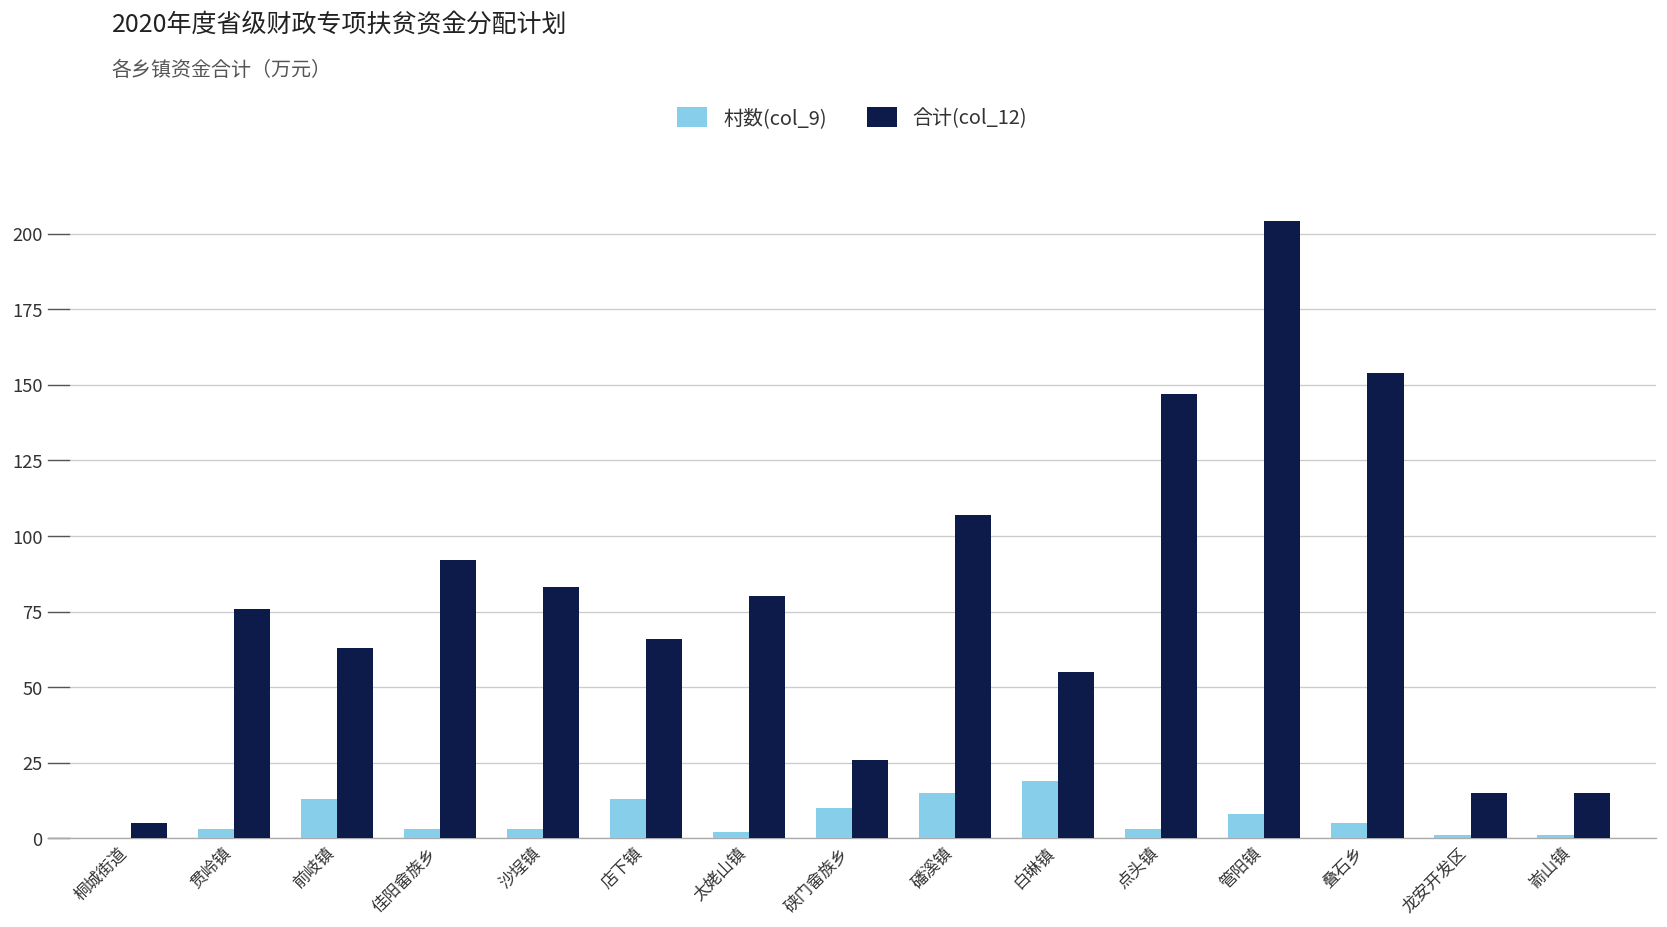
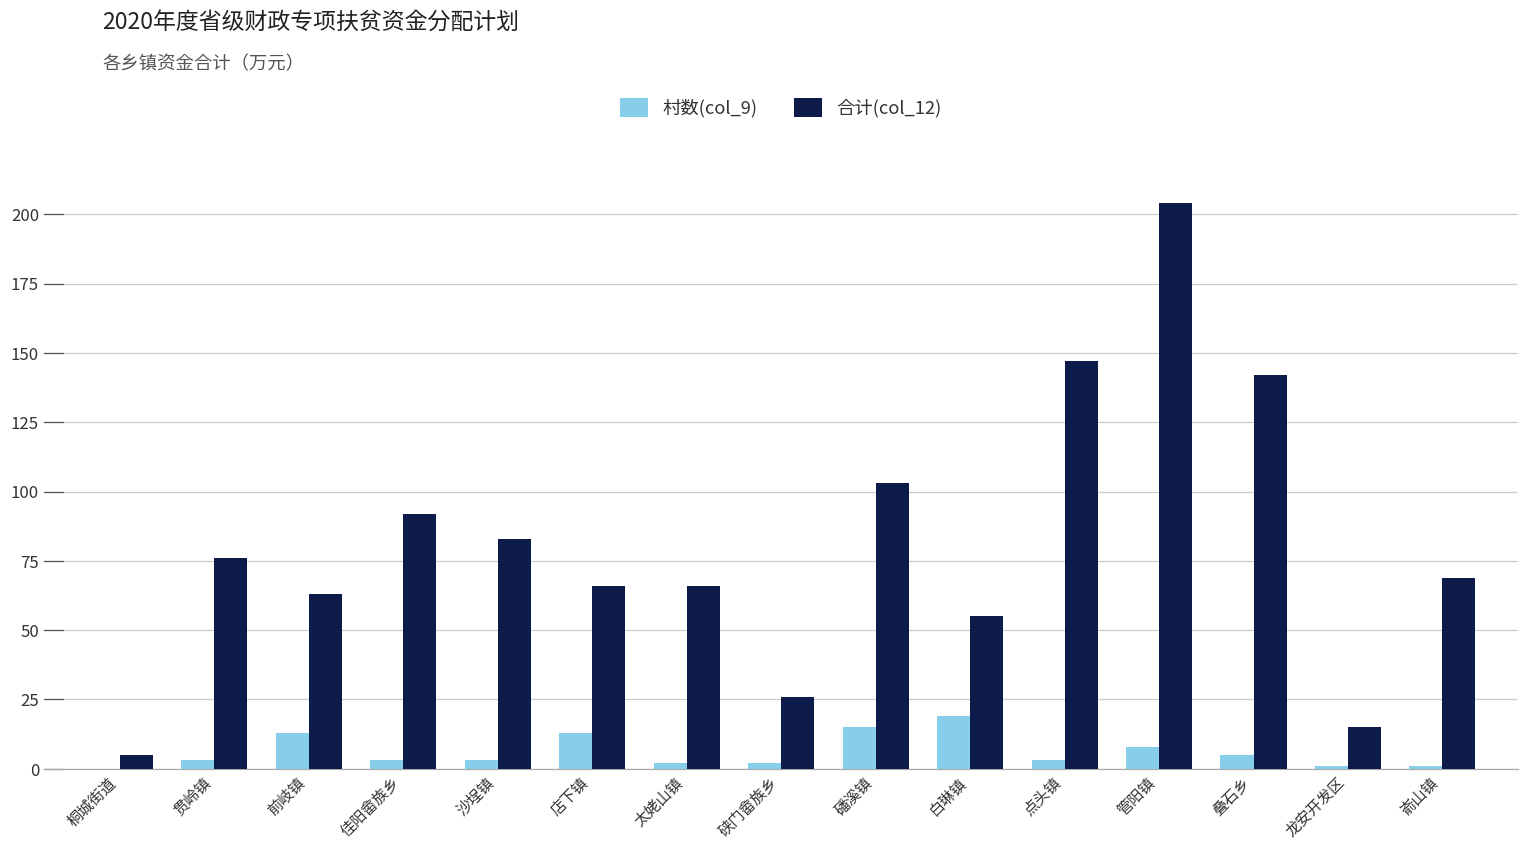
合计(col_12), 太姥山镇: 80 -> 66
村数(col_9), 硖门畲族乡: 10 -> 2
合计(col_12), 磻溪镇: 107 -> 103
合计(col_12), 叠石乡: 154 -> 142
合计(col_12), 嵛山镇: 15 -> 69
